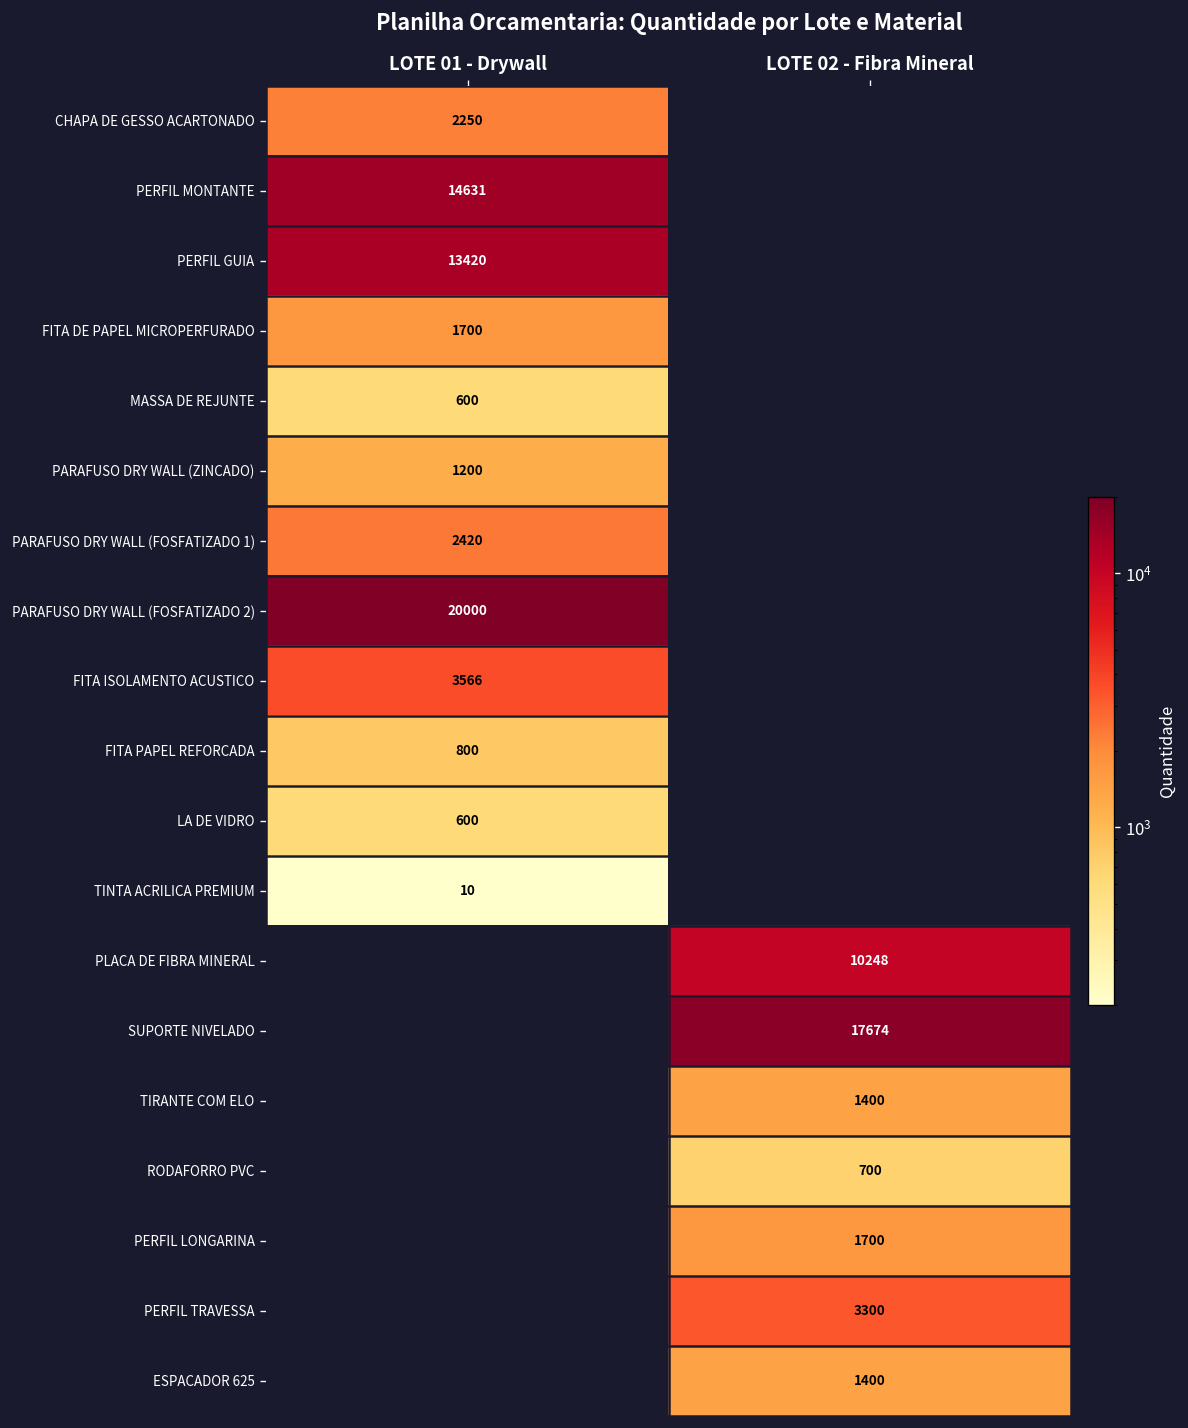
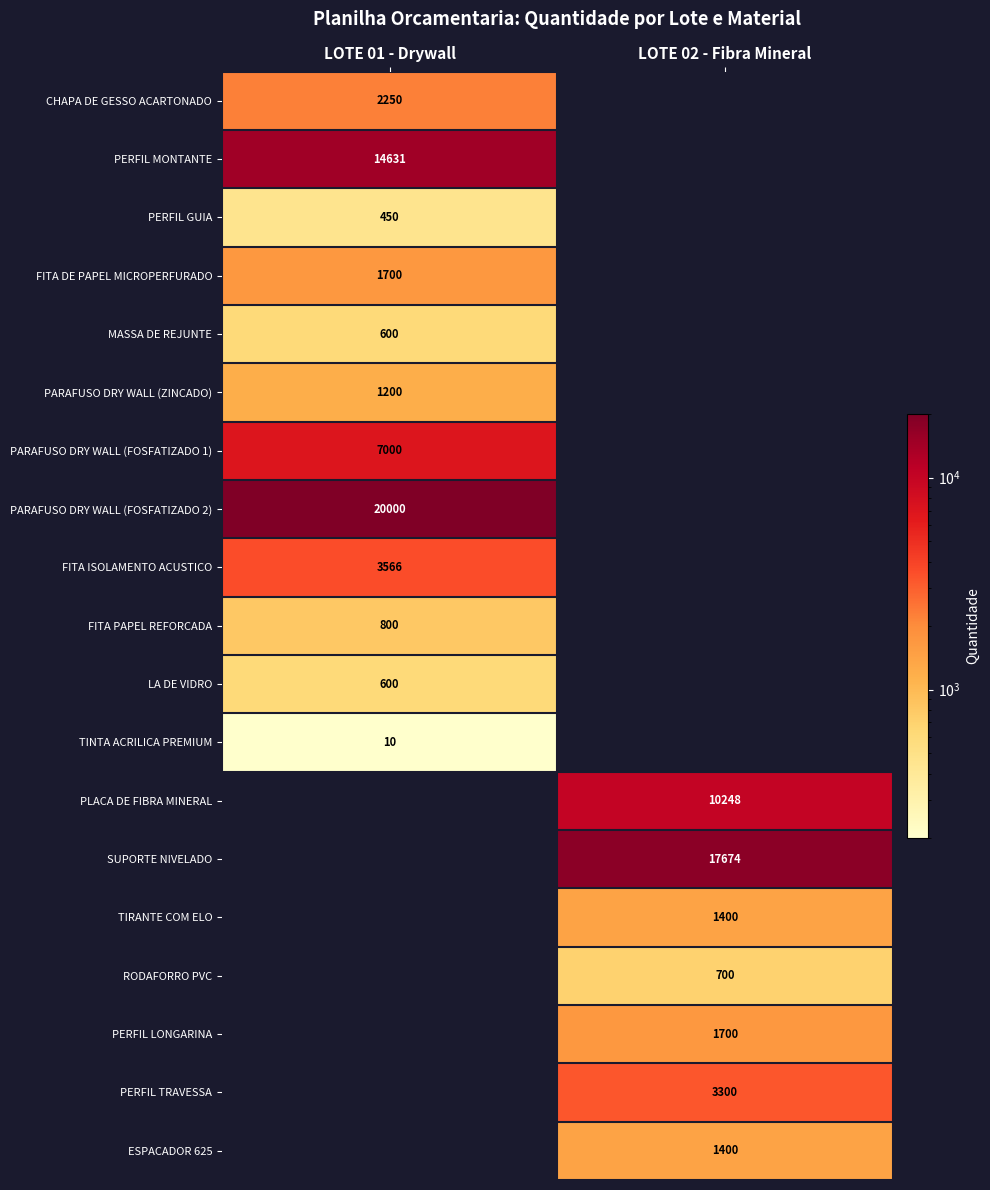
PERFIL GUIA, LOTE 01 - Drywall: 13420 -> 450
PARAFUSO DRY WALL (FOSFATIZADO 1), LOTE 01 - Drywall: 2420 -> 7000
